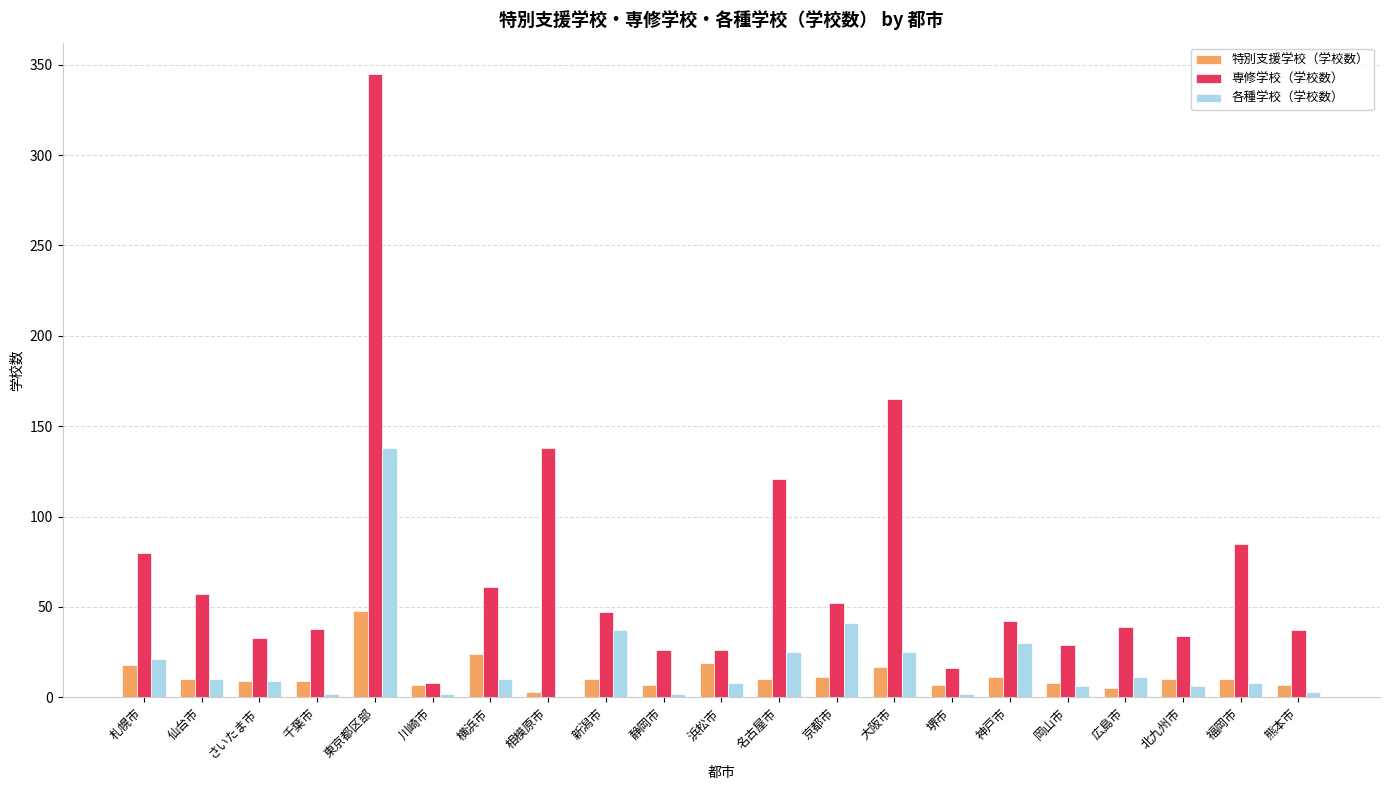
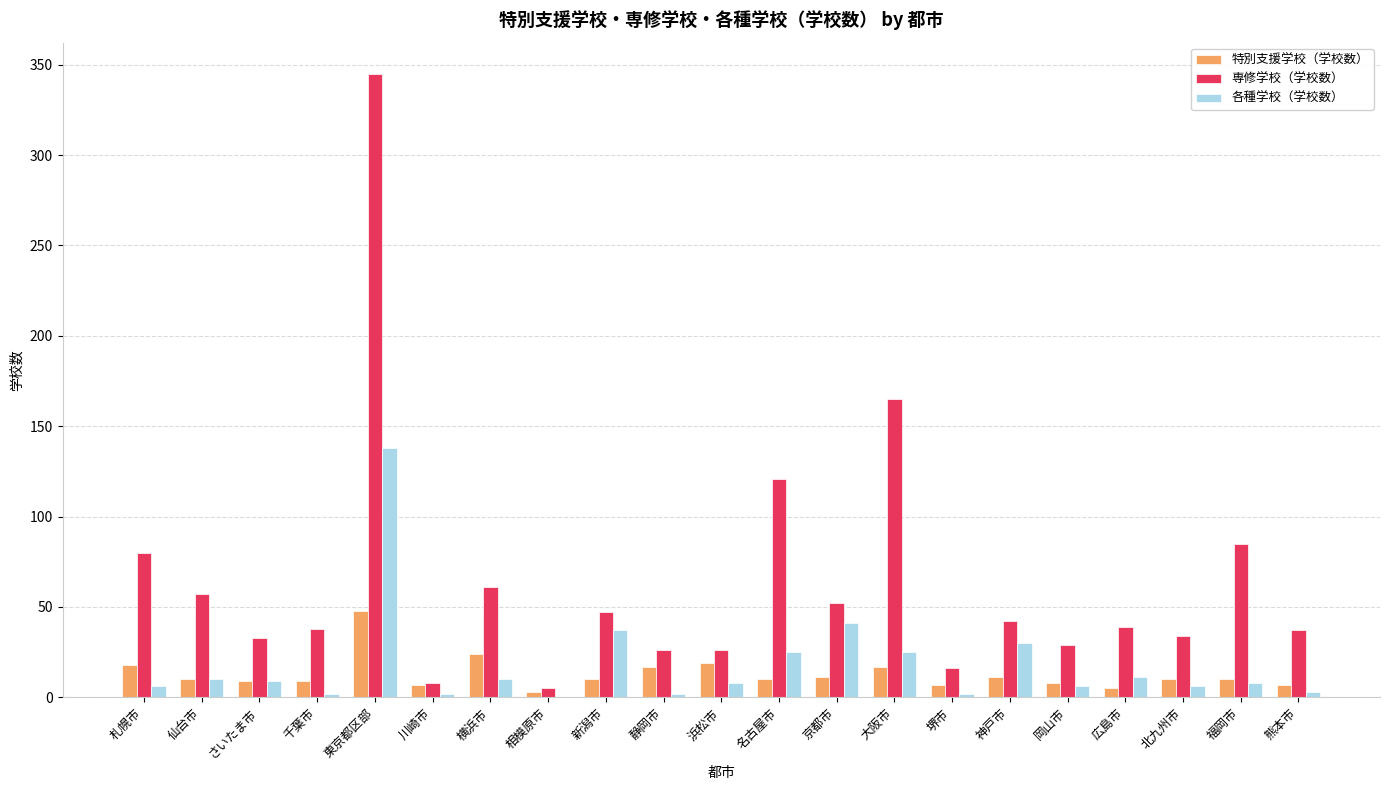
各種学校（学校数）, 札幌市: 21 -> 6
専修学校（学校数）, 相模原市: 138 -> 5
特別支援学校（学校数）, 静岡市: 7 -> 17
